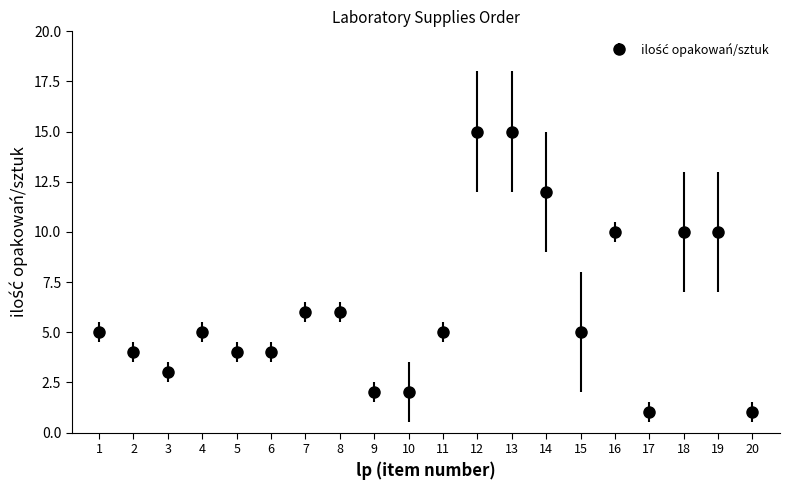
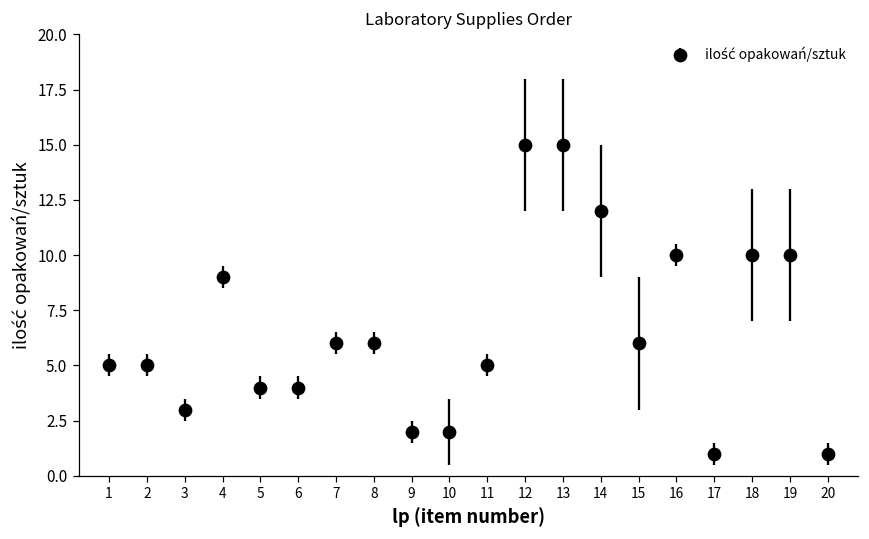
2: 4 -> 5
4: 5 -> 9
15: 5 -> 6
